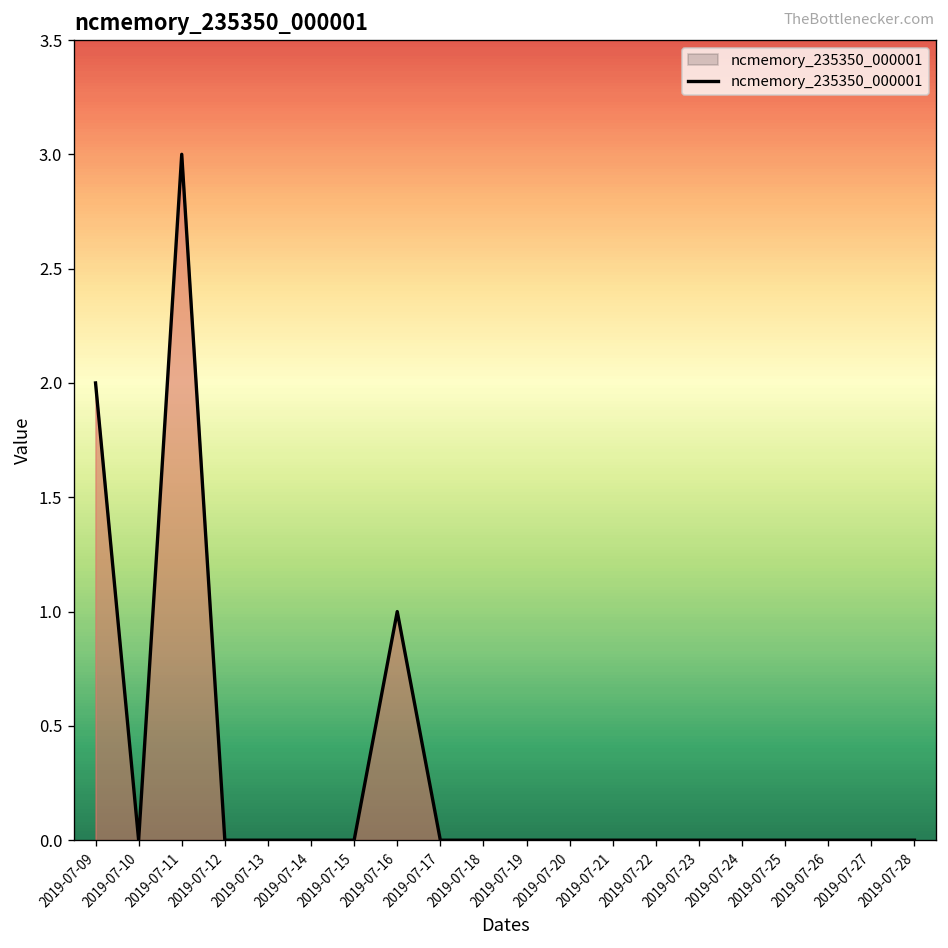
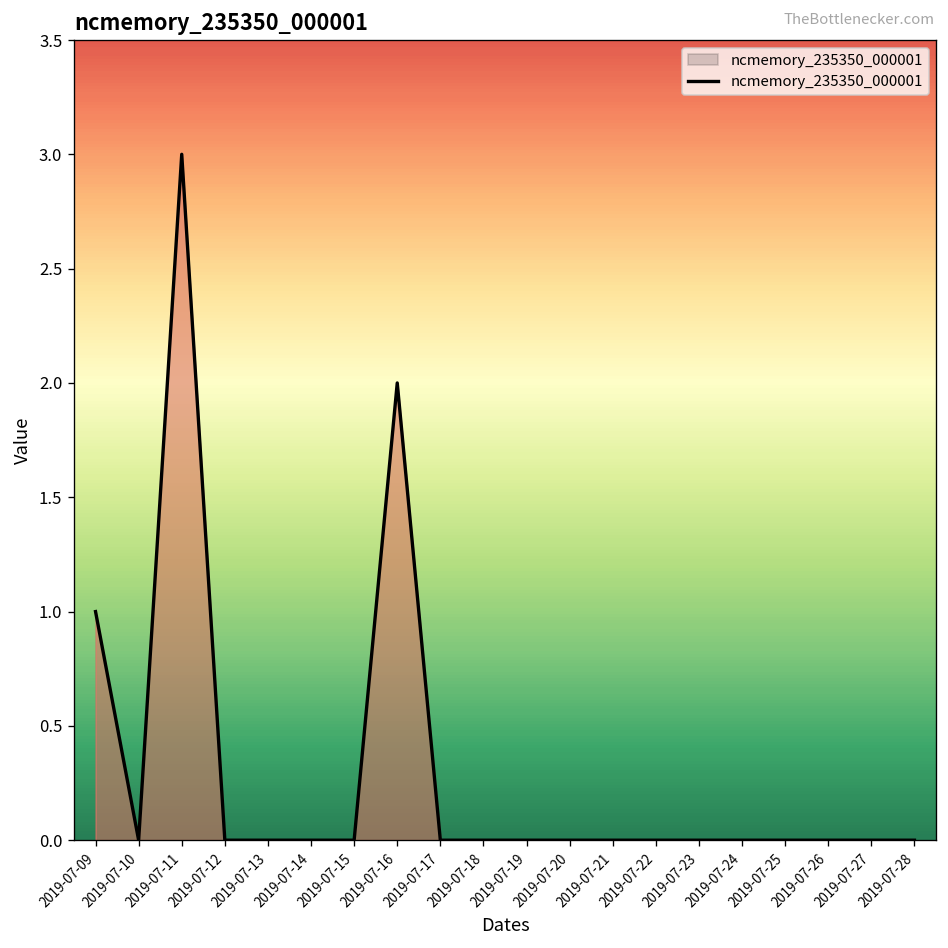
2019-07-09: 2 -> 1
2019-07-16: 1 -> 2
